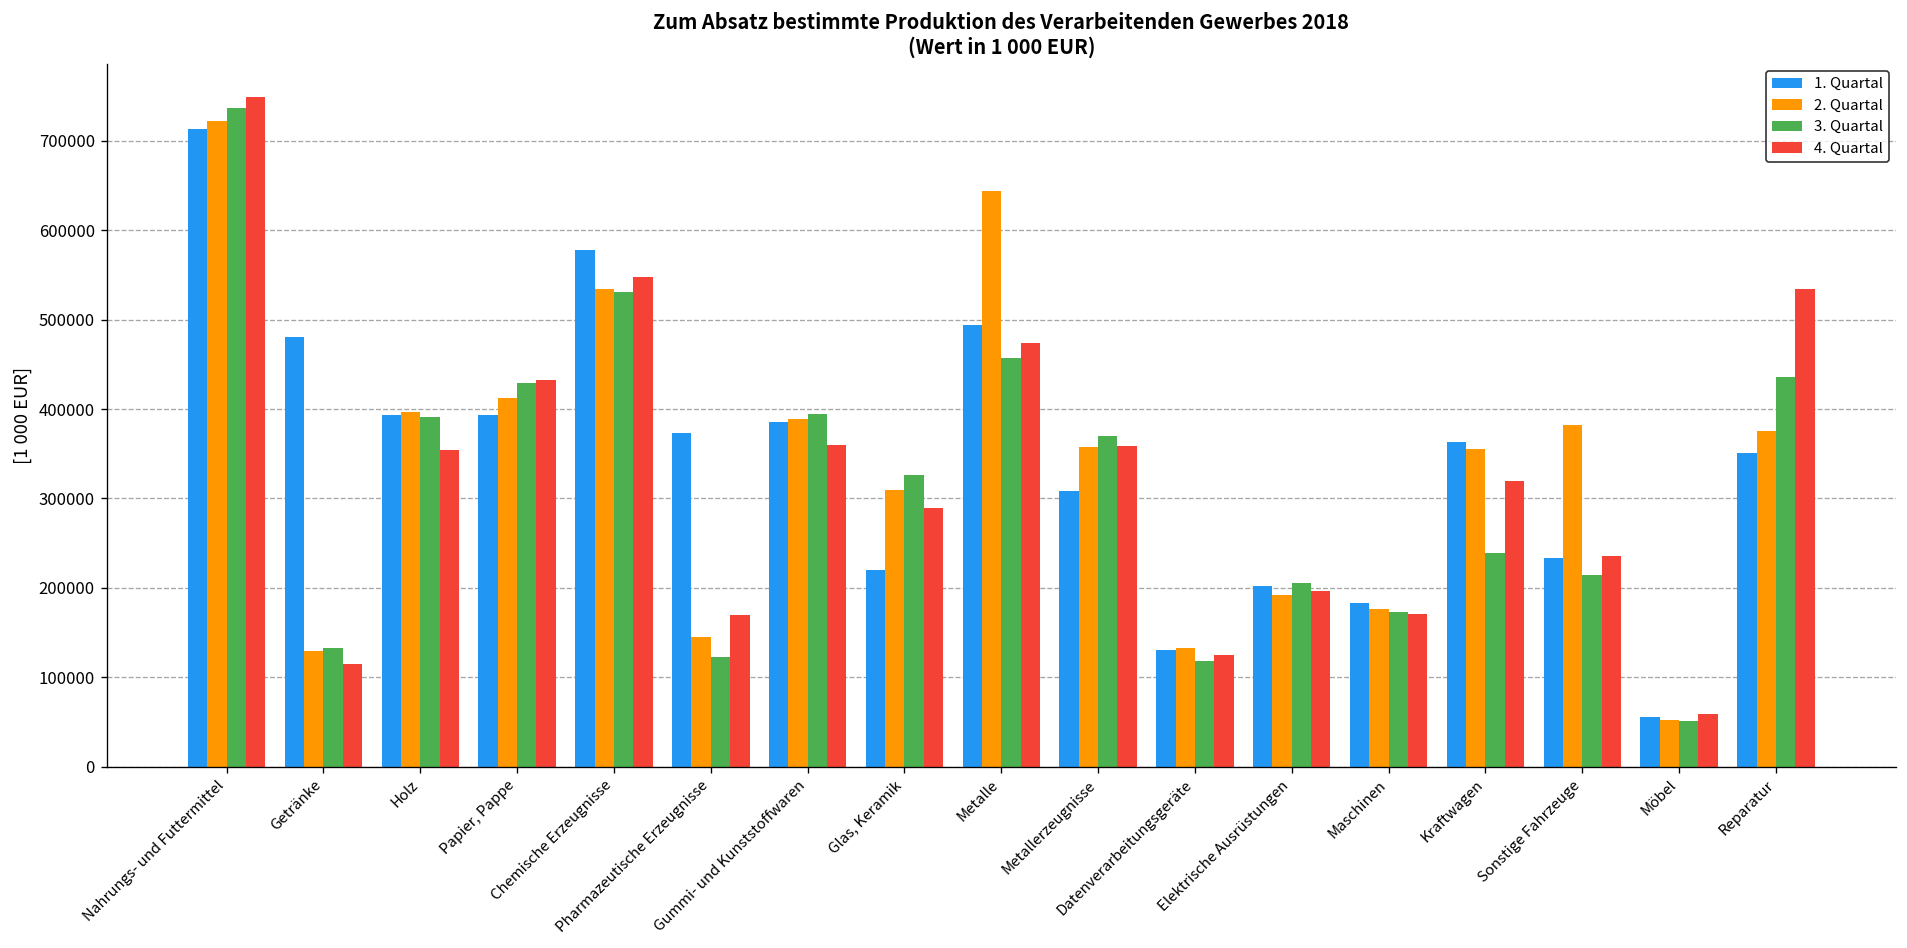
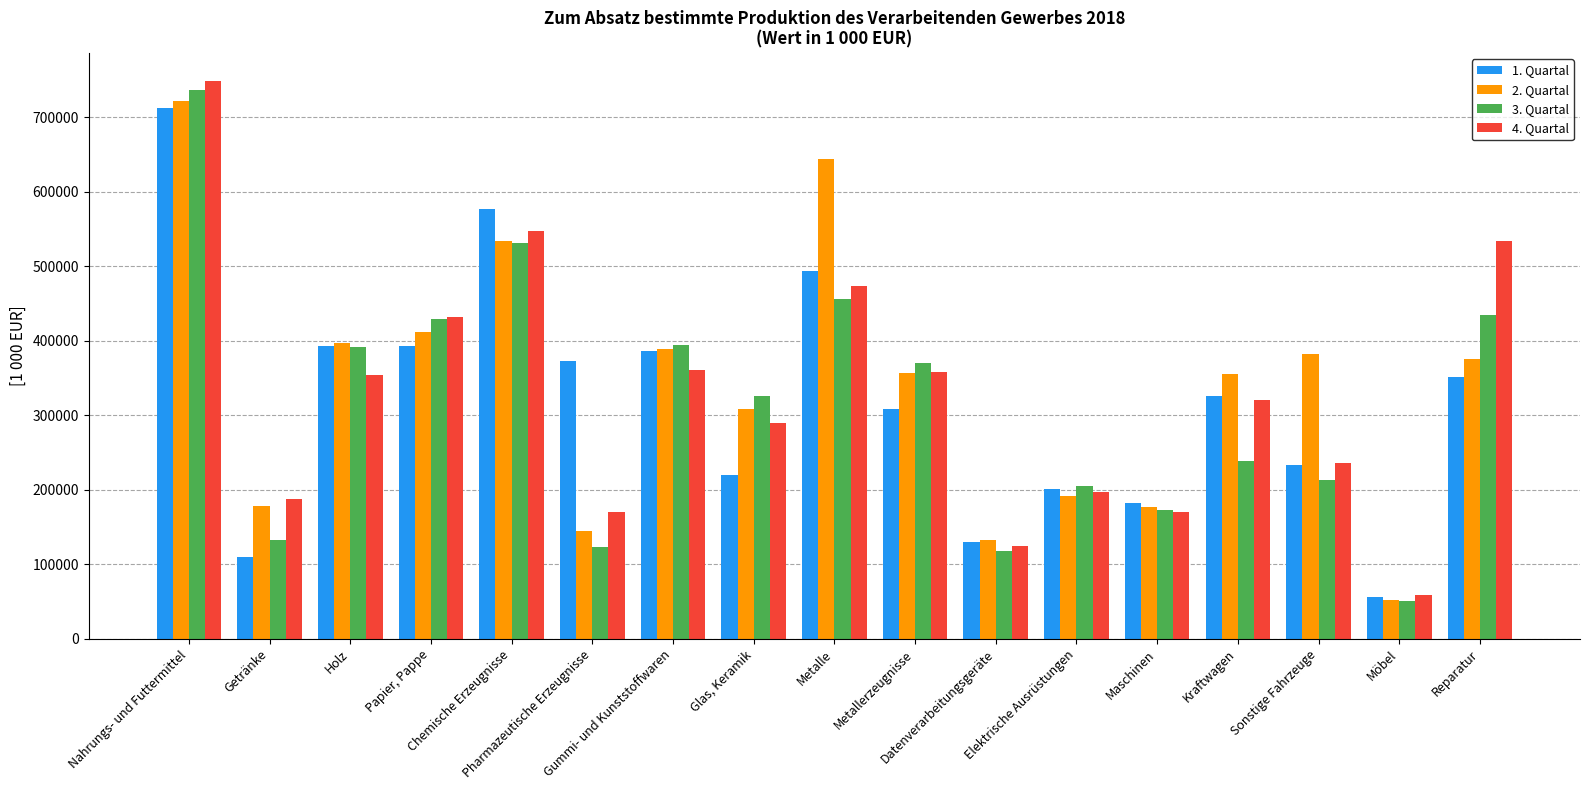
1. Quartal, Getränke: 480000 -> 110000
2. Quartal, Getränke: 130000 -> 180000
4. Quartal, Getränke: 120000 -> 190000
1. Quartal, Kraftwagen: 360000 -> 330000
